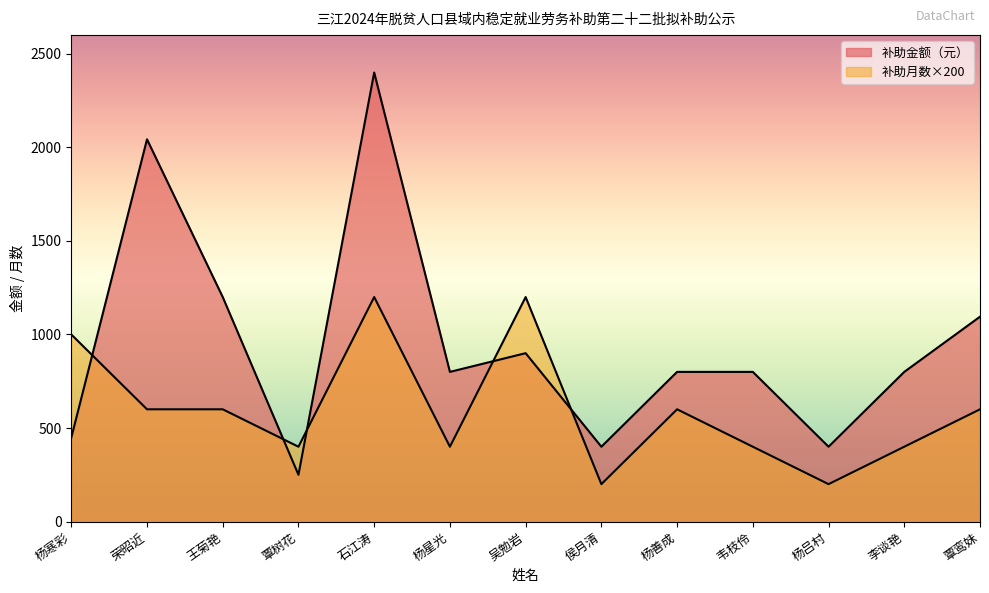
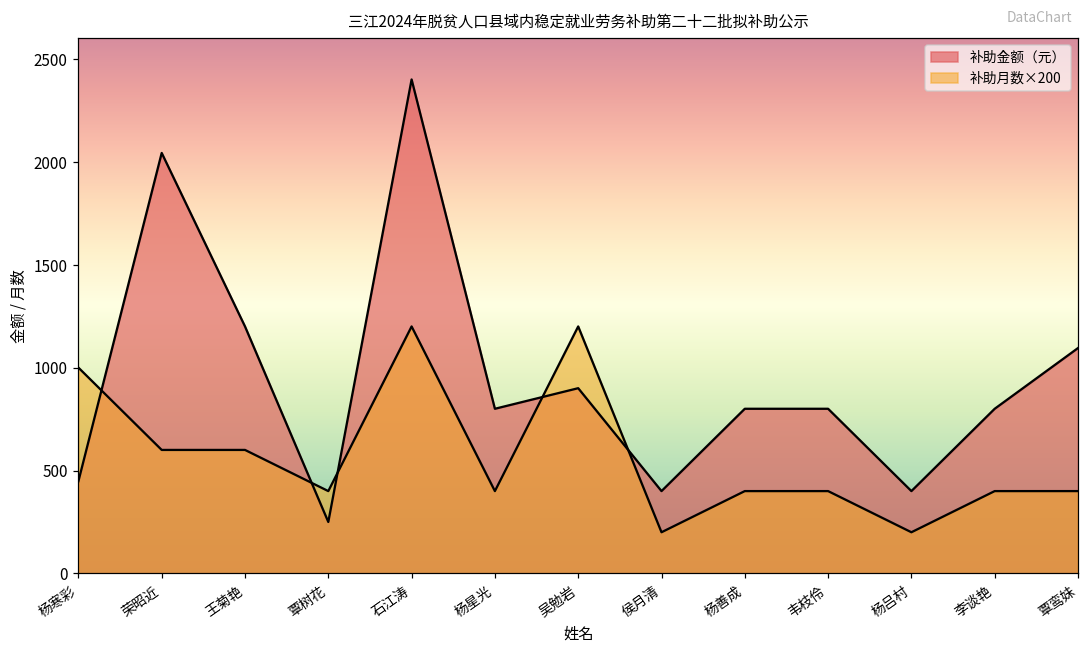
补助月数×200, 杨善成: 600 -> 400
补助月数×200, 覃鸾妹: 600 -> 400
